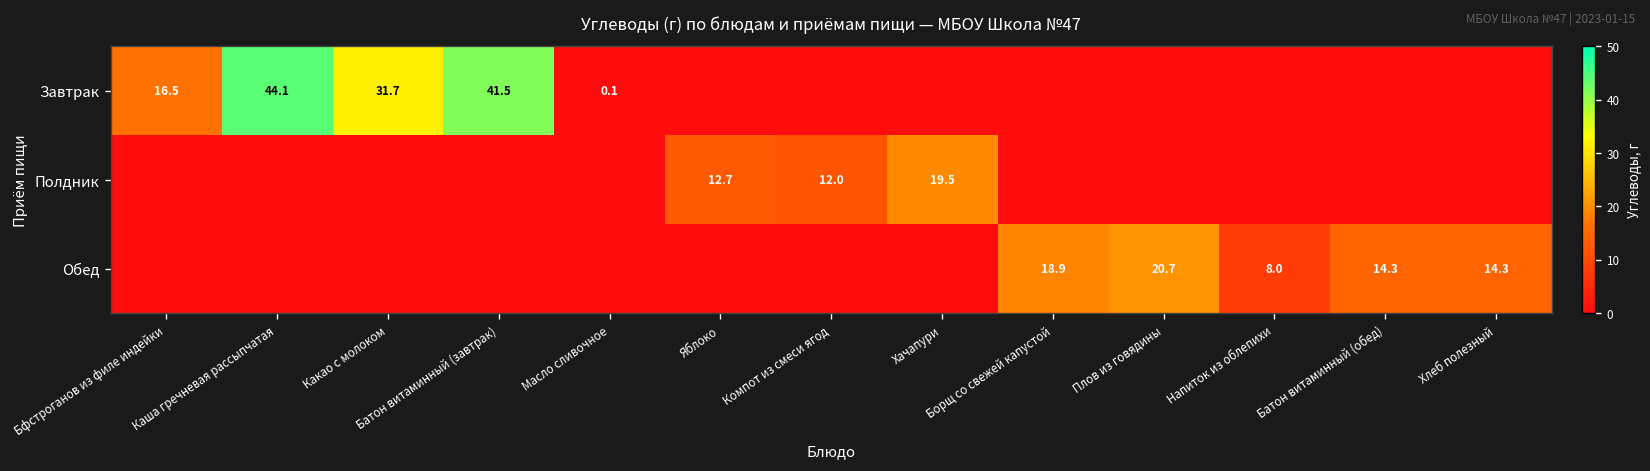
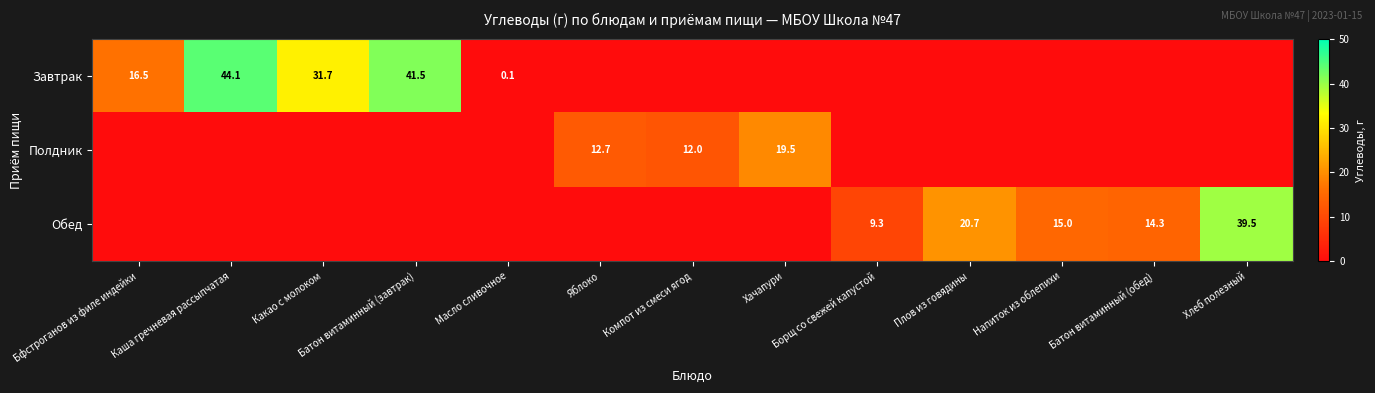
Обед, Борщ со свежей капустой: 18.9 -> 9.3
Обед, Напиток из облепихи: 8.0 -> 15.0
Обед, Хлеб полезный: 14.3 -> 39.5
